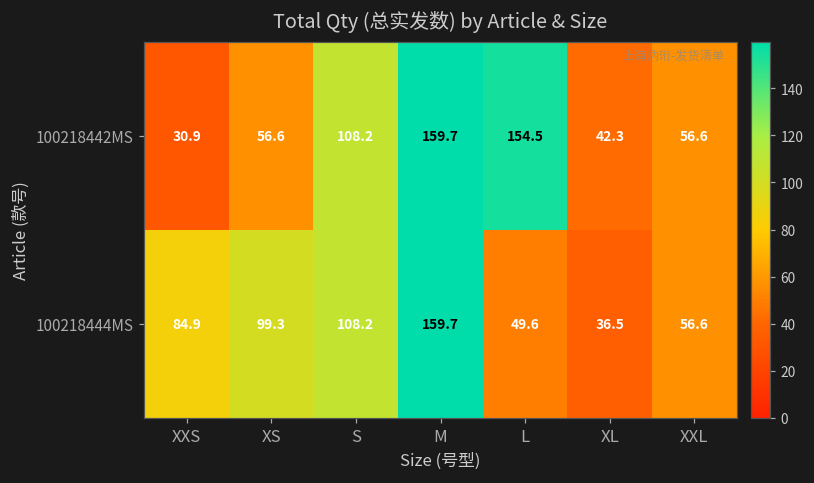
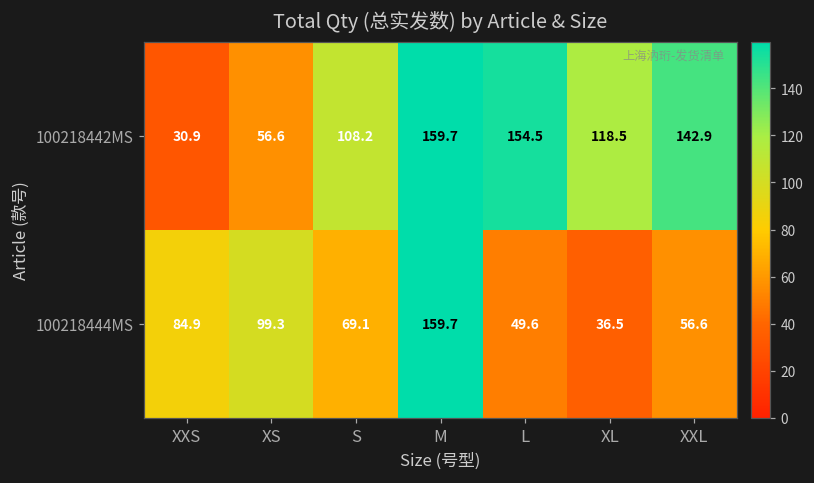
100218442MS, XL: 42.3 -> 118.5
100218442MS, XXL: 56.6 -> 142.9
100218444MS, S: 108.2 -> 69.1
